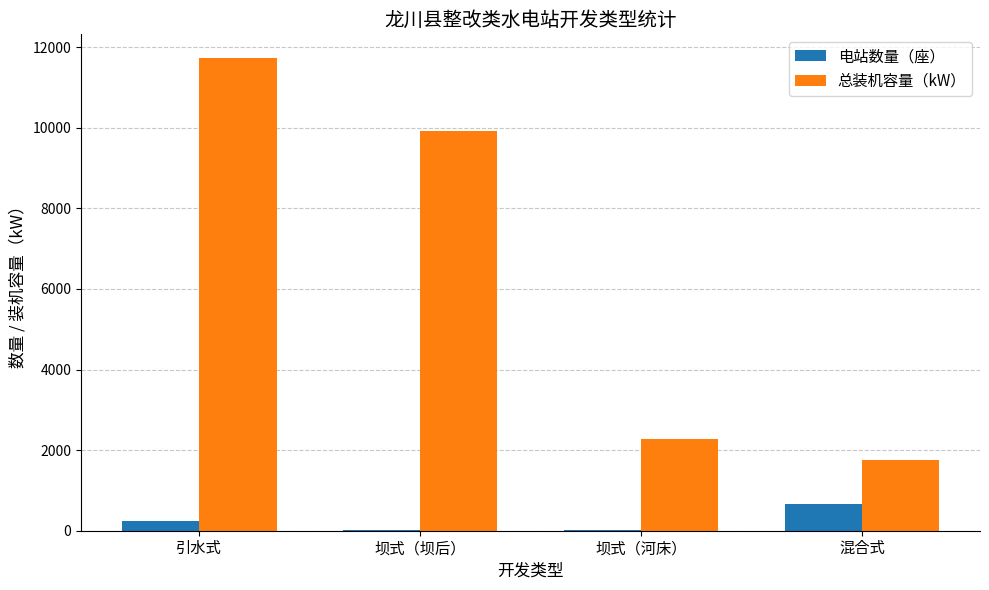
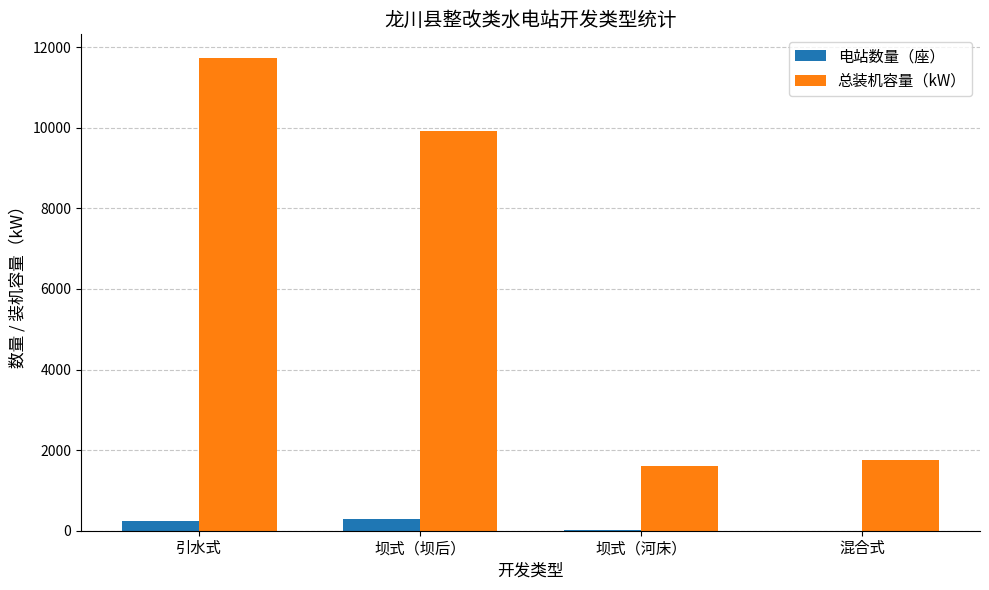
电站数量（座）, 坝式（坝后）: 0 -> 300
总装机容量（kW）, 坝式（河床）: 2300 -> 1600
电站数量（座）, 混合式: 700 -> 0
